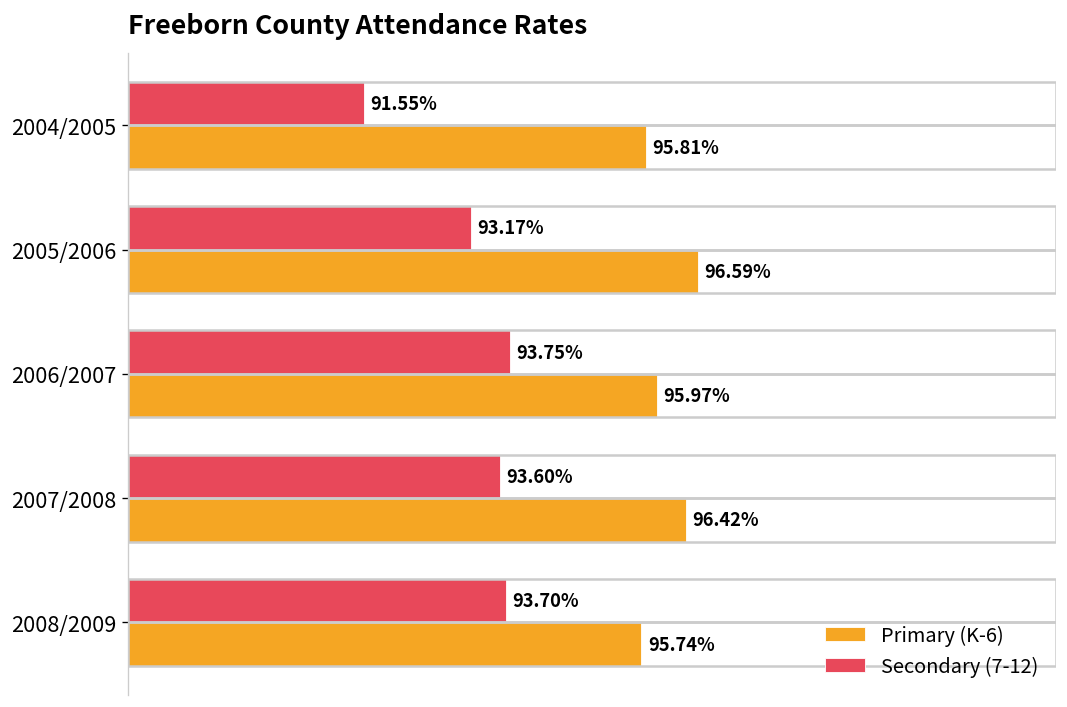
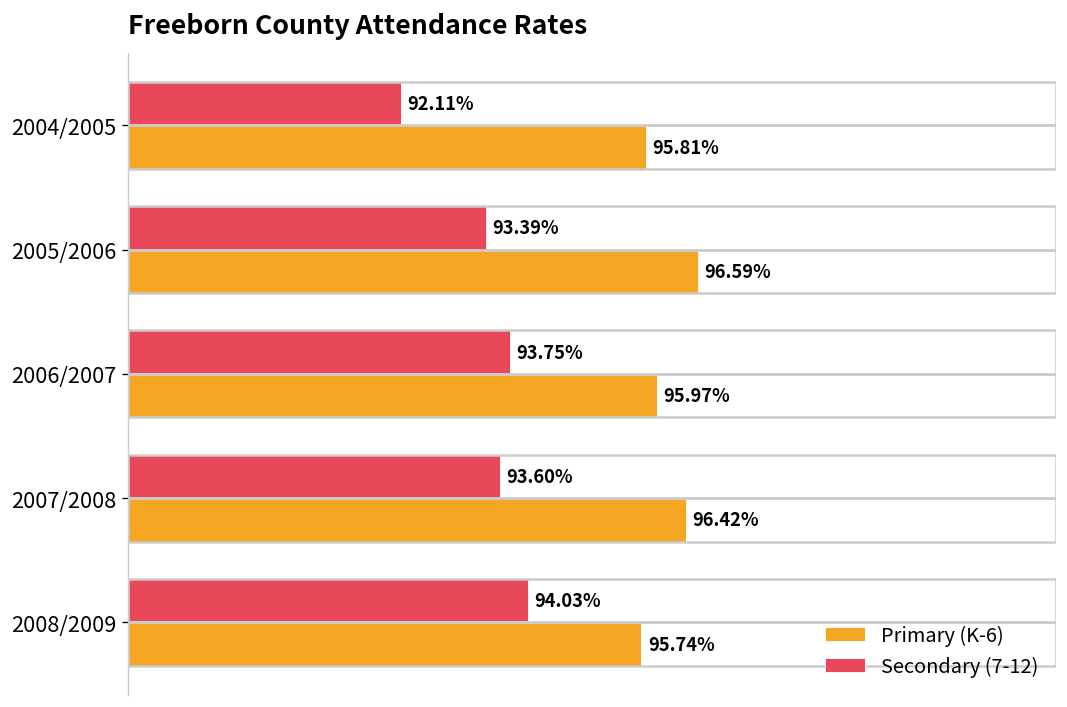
Secondary (7-12), 2004/2005: 91.55% -> 92.11%
Secondary (7-12), 2005/2006: 93.17% -> 93.39%
Secondary (7-12), 2008/2009: 93.70% -> 94.03%
